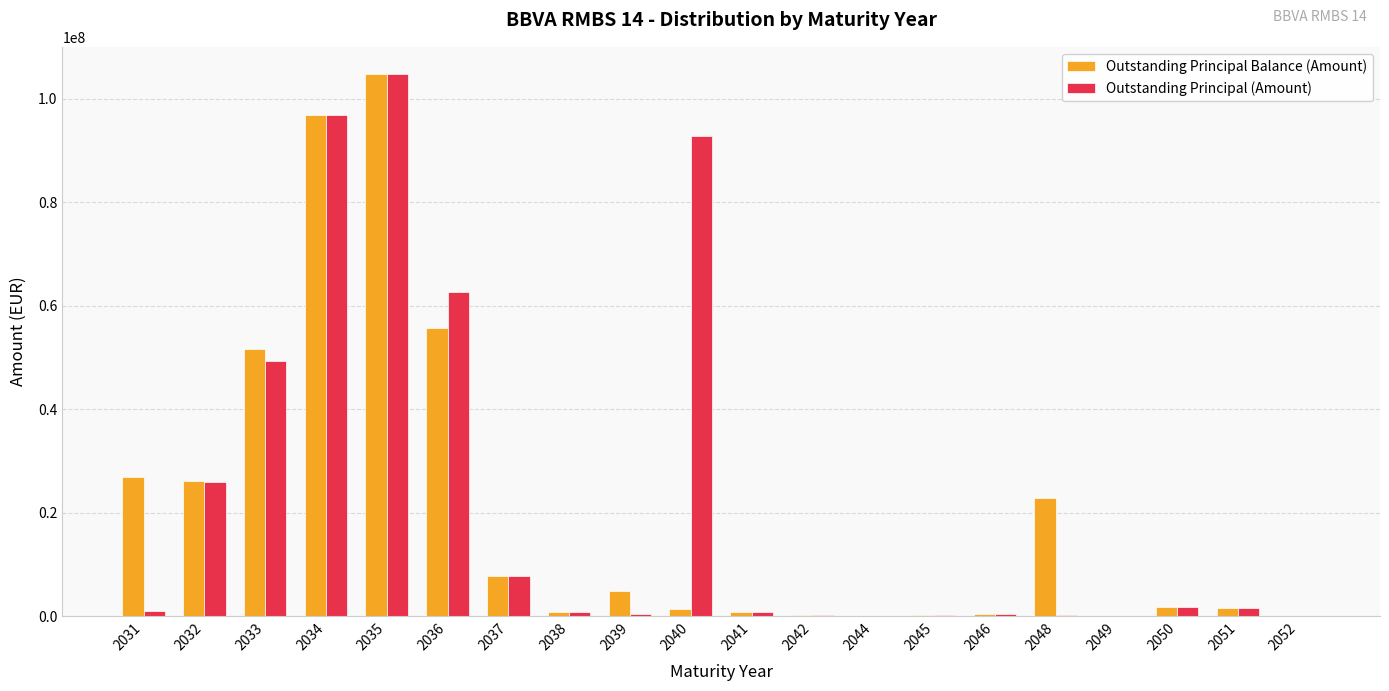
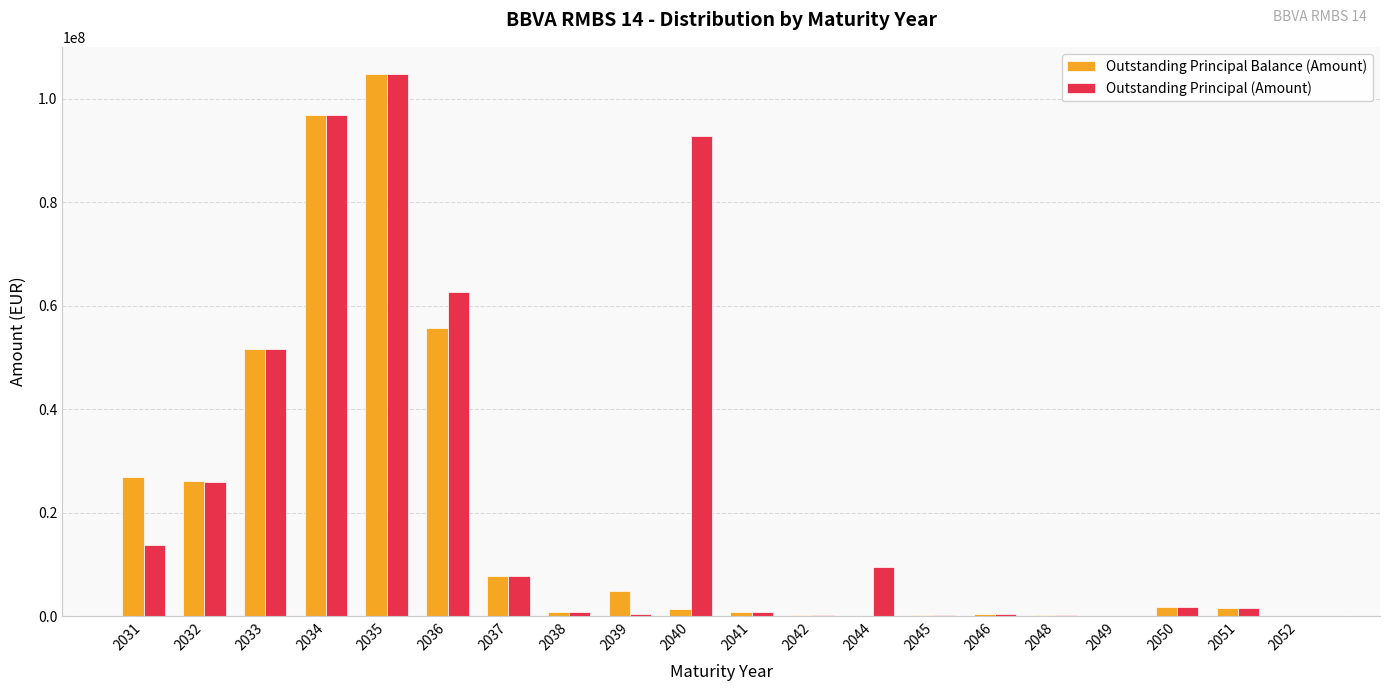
Outstanding Principal (Amount), 2031: 1000000 -> 14000000
Outstanding Principal (Amount), 2033: 49000000 -> 52000000
Outstanding Principal (Amount), 2044: 0 -> 9000000
Outstanding Principal Balance (Amount), 2048: 23000000 -> 0
